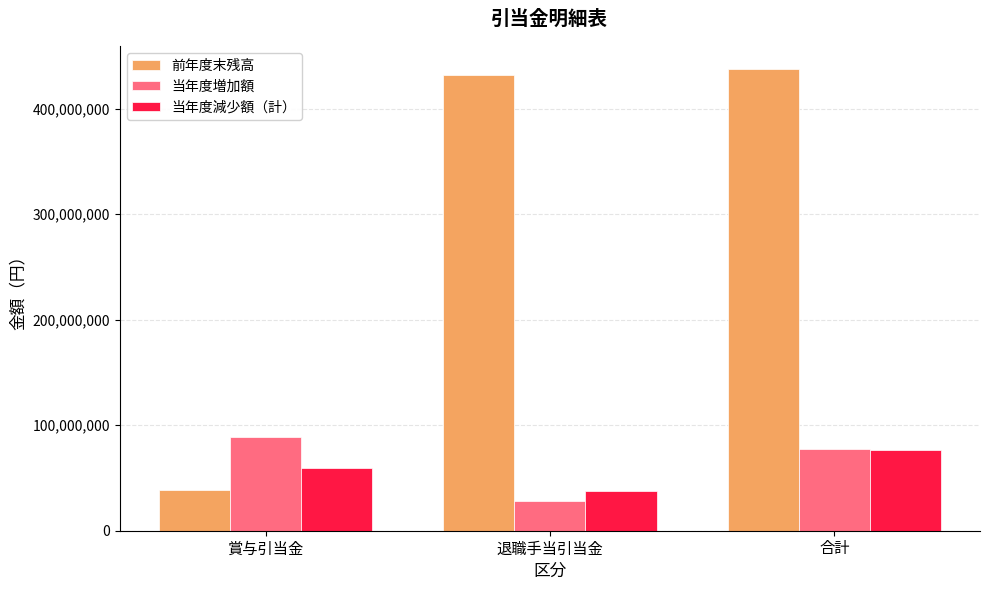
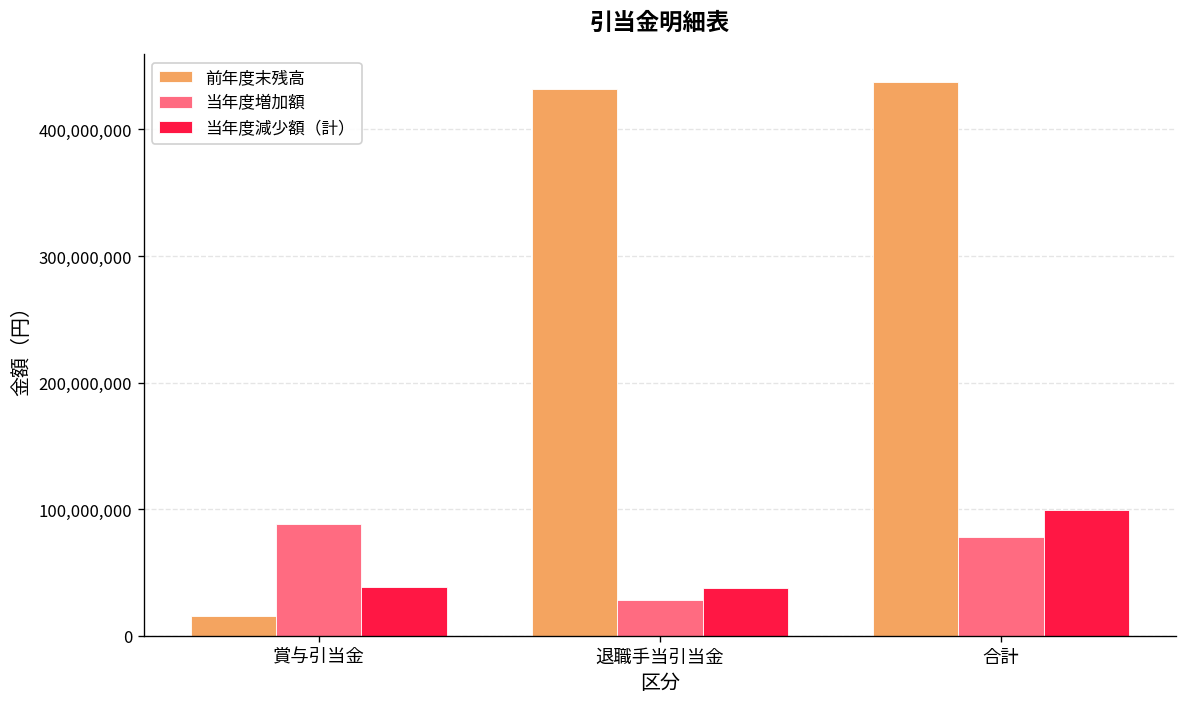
前年度末残高, 賞与引当金: 39,000,000 -> 16,000,000
当年度減少額（計）, 賞与引当金: 60,000,000 -> 39,000,000
当年度減少額（計）, 合計: 77,000,000 -> 100,000,000
